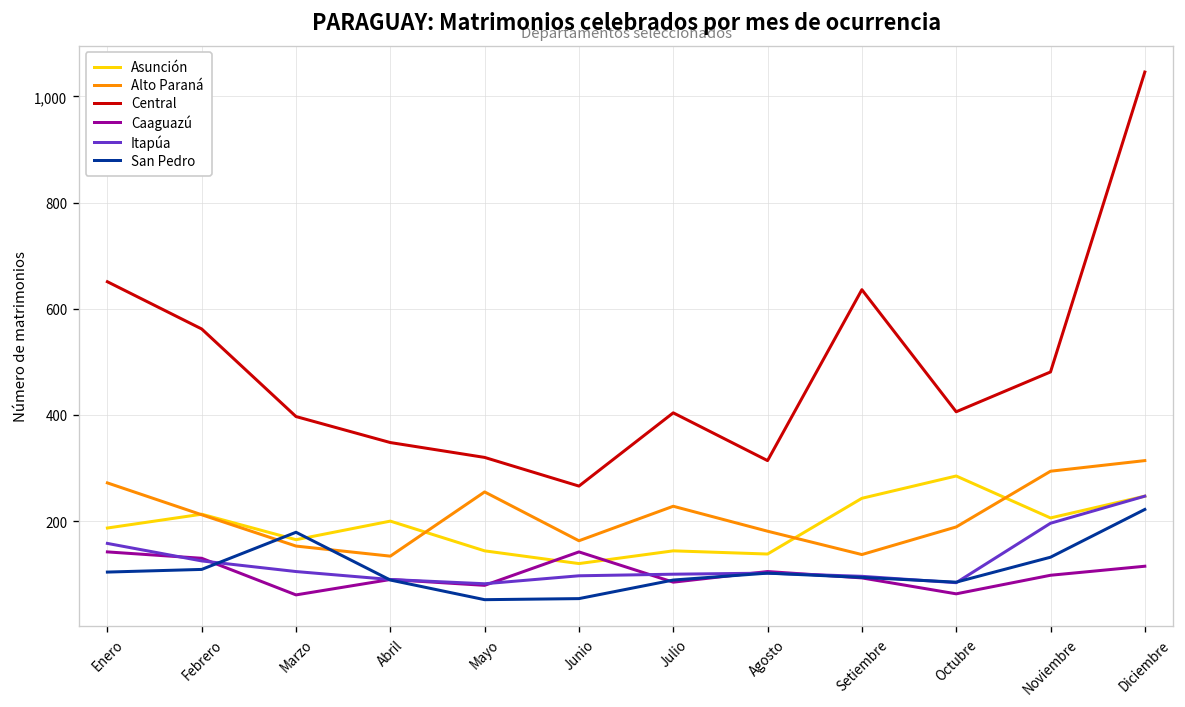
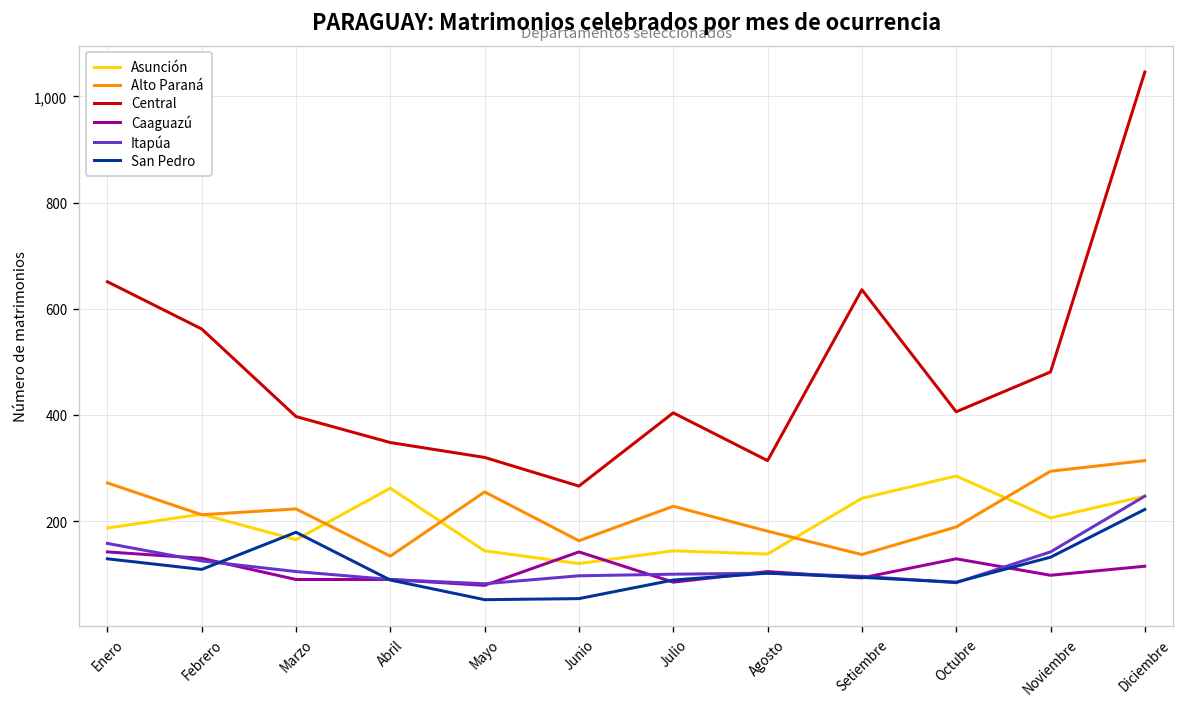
San Pedro, Enero: 100 -> 130
Alto Paraná, Marzo: 150 -> 220
Caaguazú, Marzo: 60 -> 90
Asunción, Abril: 200 -> 260
Caaguazú, Octubre: 60 -> 130
Itapúa, Noviembre: 200 -> 140
